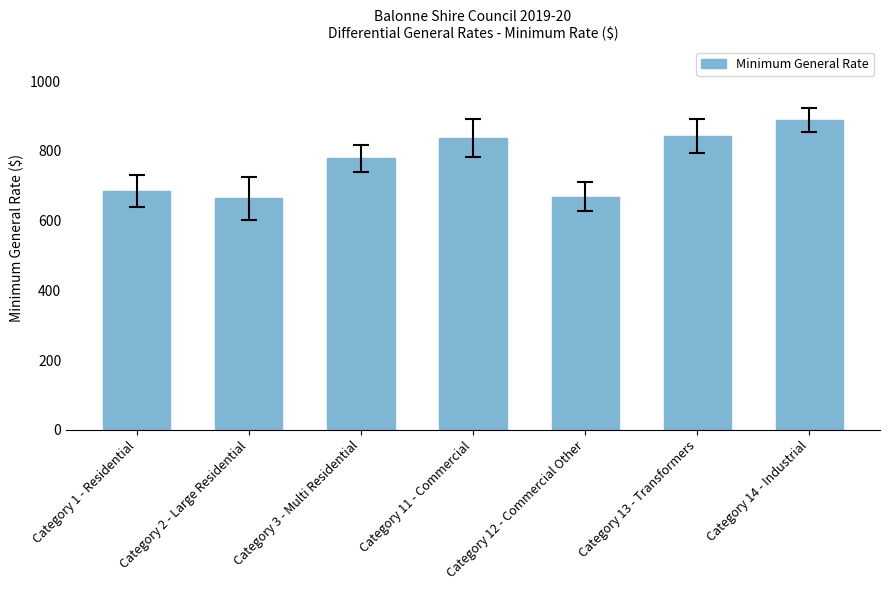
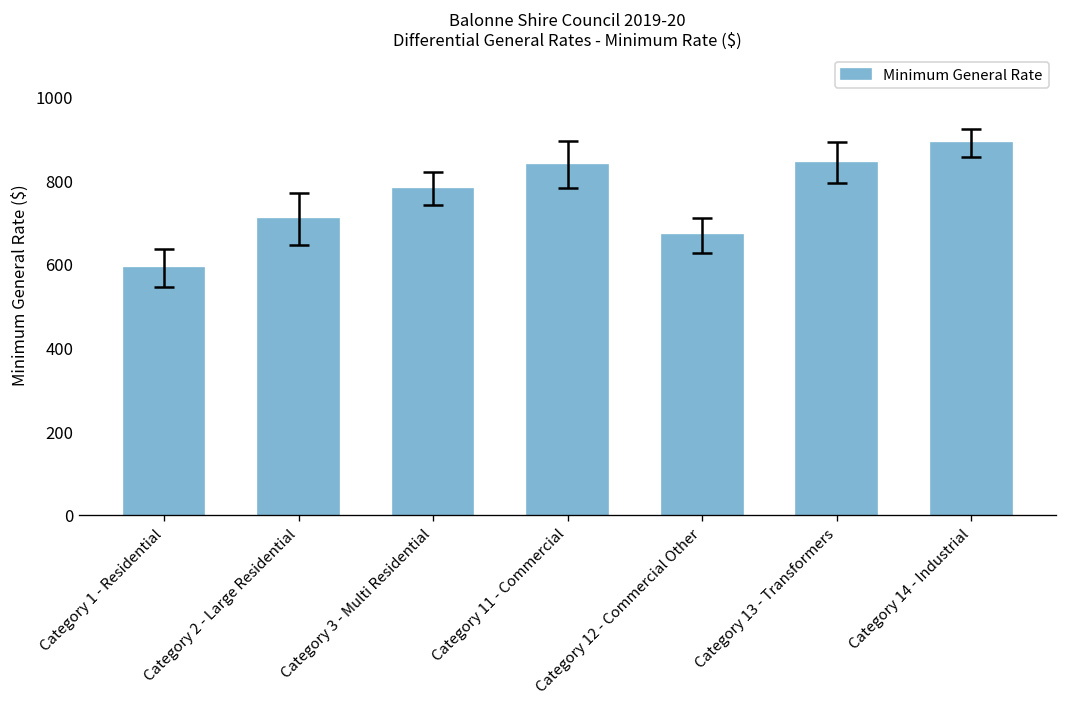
Minimum General Rate, Category 1 - Residential: 680 -> 590
Minimum General Rate, Category 2 - Large Residential: 660 -> 710
